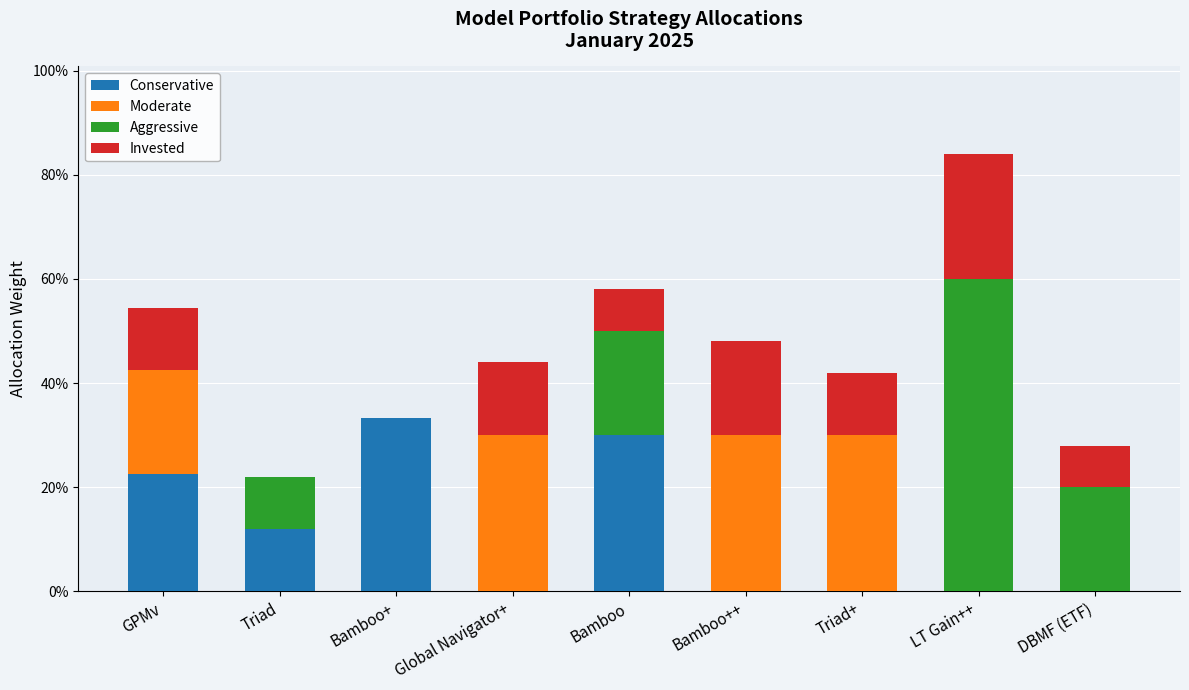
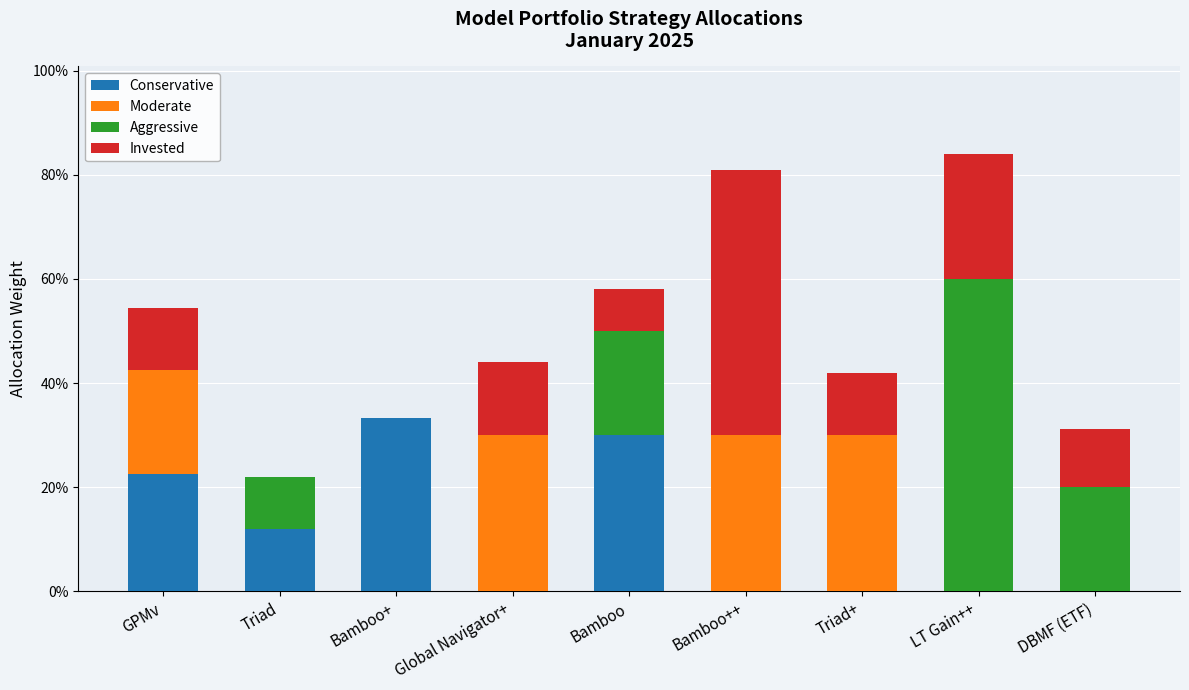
Invested, Bamboo++: 18% -> 51%
Invested, DBMF (ETF): 8% -> 11%
